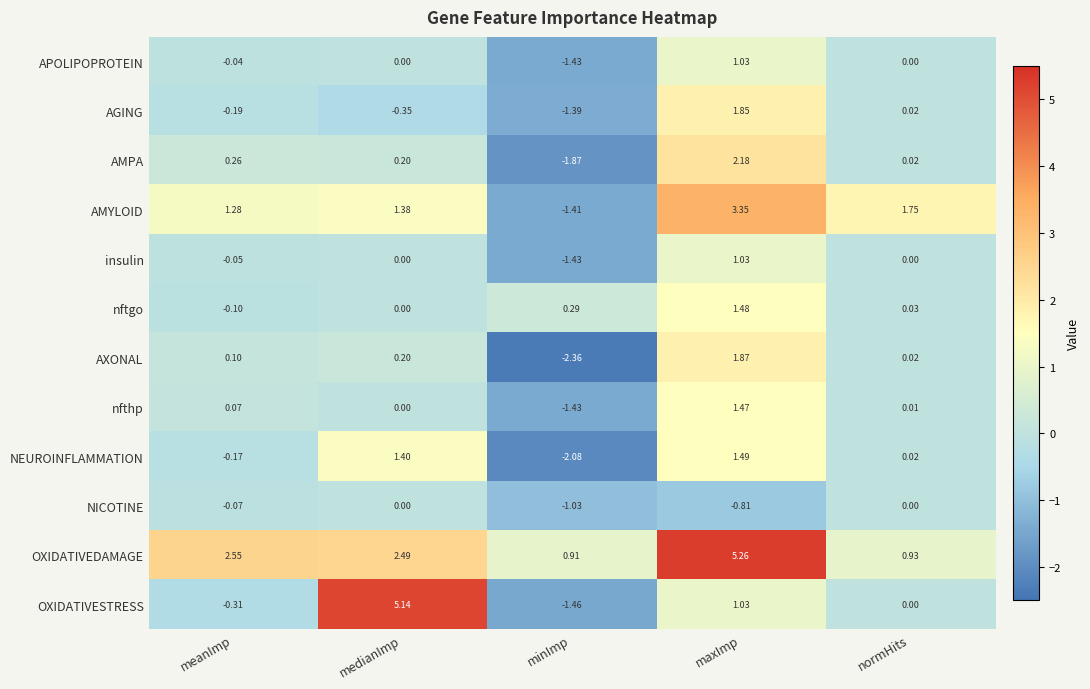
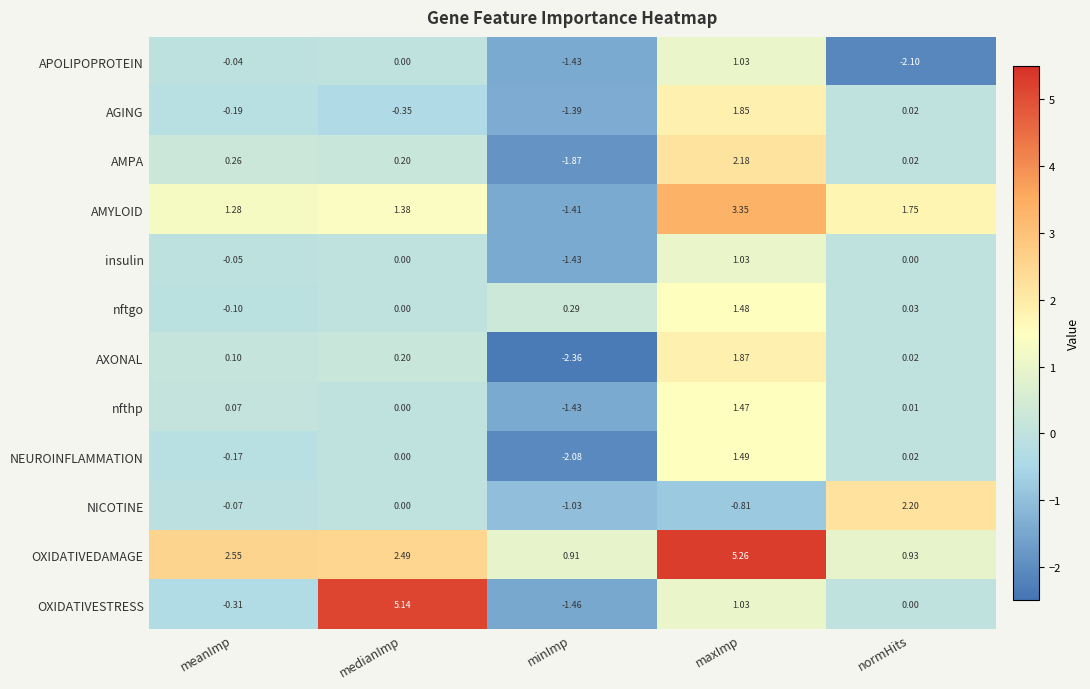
APOLIPOPROTEIN, normHits: 0.00 -> -2.10
NEUROINFLAMMATION, medianImp: 1.40 -> 0.00
NICOTINE, normHits: 0.00 -> 2.20
